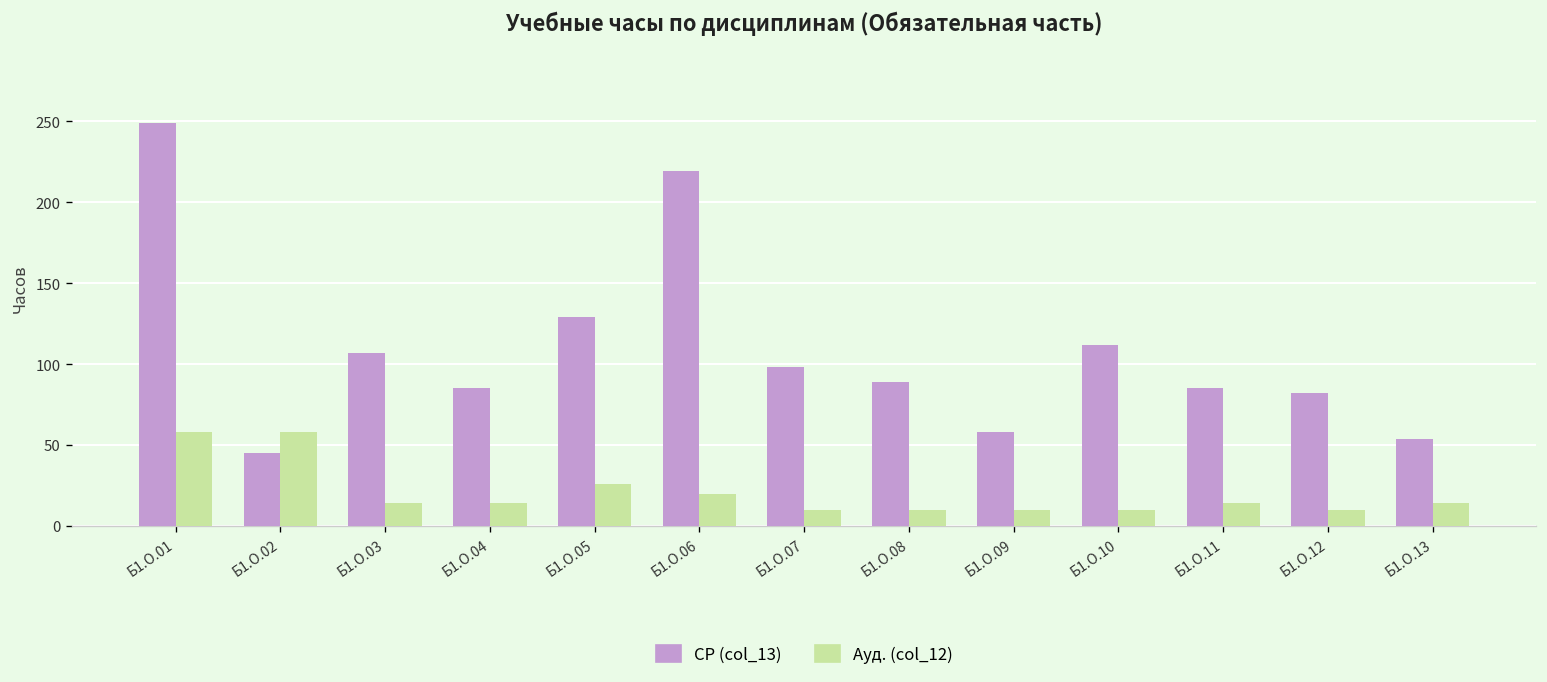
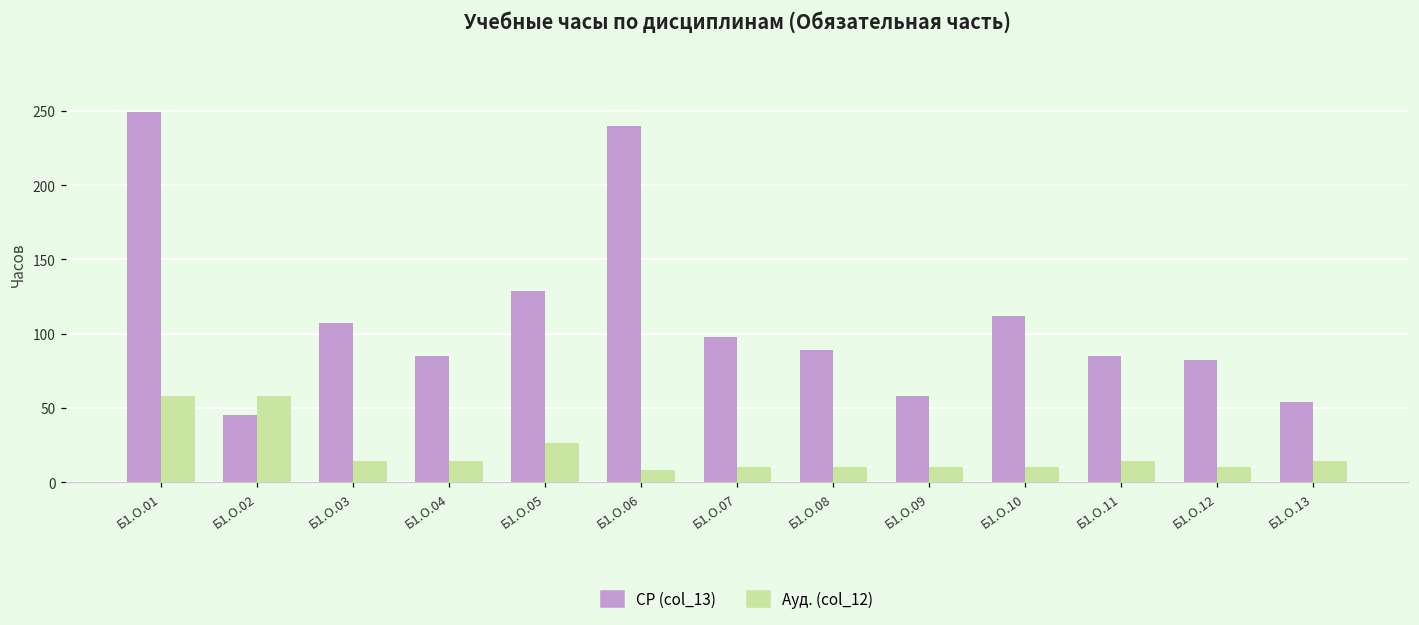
СР (col_13), Б1.О.06: 219 -> 240
Ауд. (col_12), Б1.О.06: 20 -> 8
